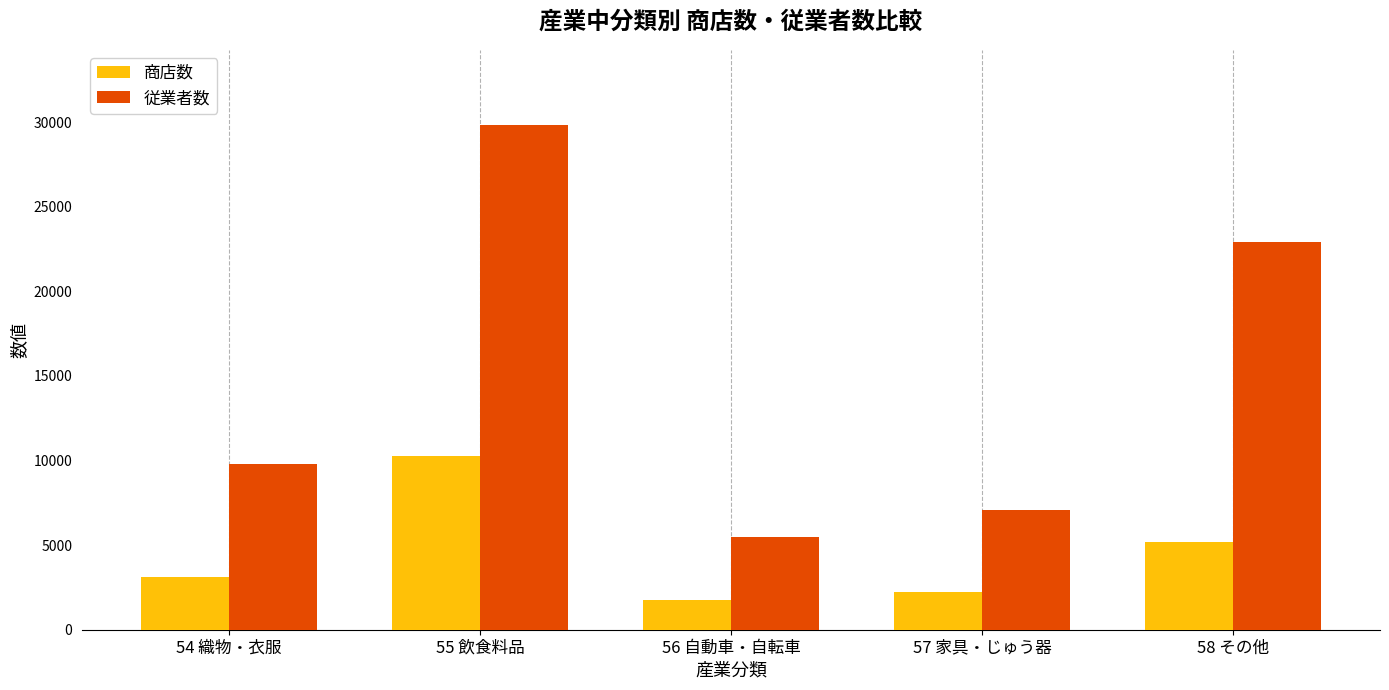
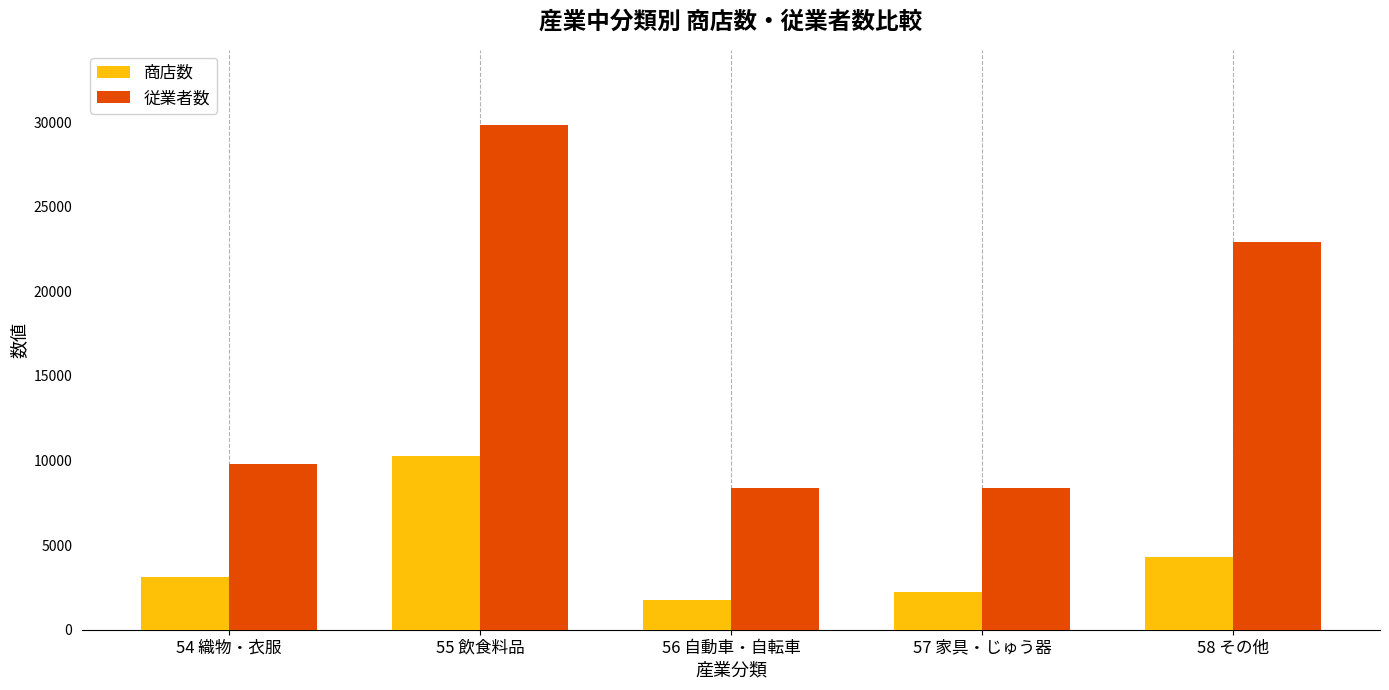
従業者数, 56 自動車・自転車: 5500 -> 8400
従業者数, 57 家具・じゅう器: 7100 -> 8400
商店数, 58 その他: 5200 -> 4300
